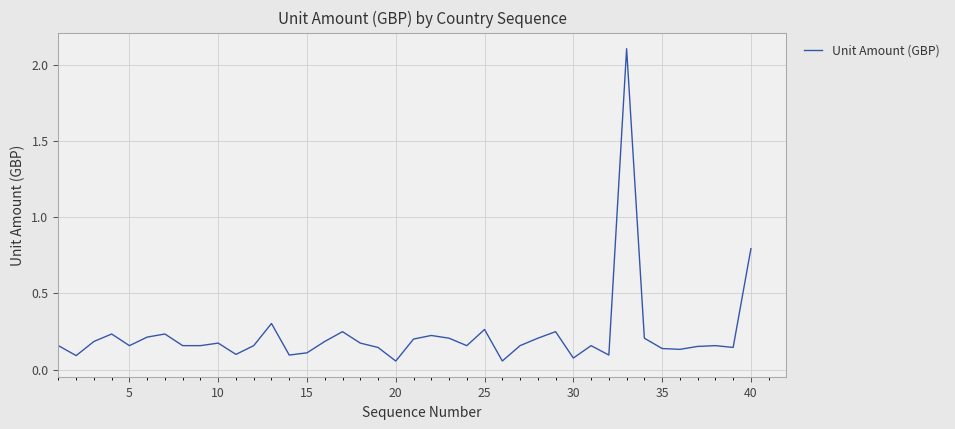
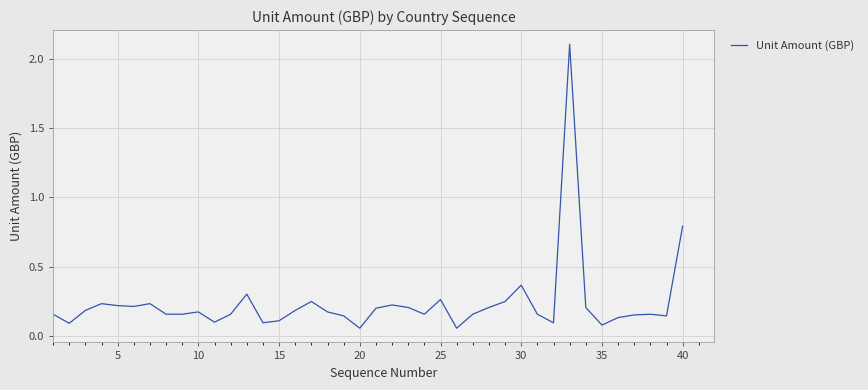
5: 0.16 -> 0.22
30: 0.08 -> 0.37
35: 0.14 -> 0.08
